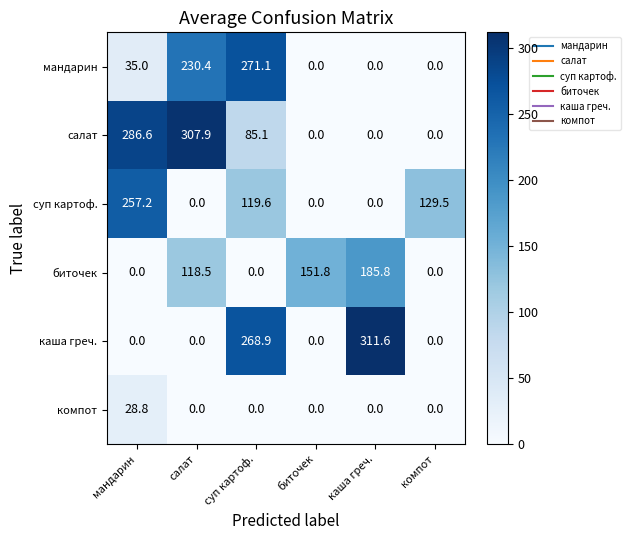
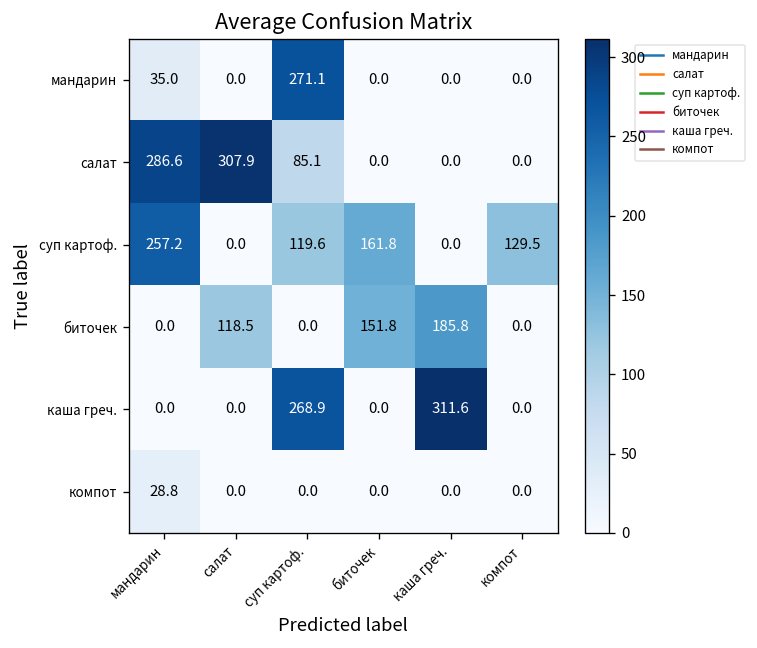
мандарин, салат: 230.4 -> 0.0
суп картоф., биточек: 0.0 -> 161.8
